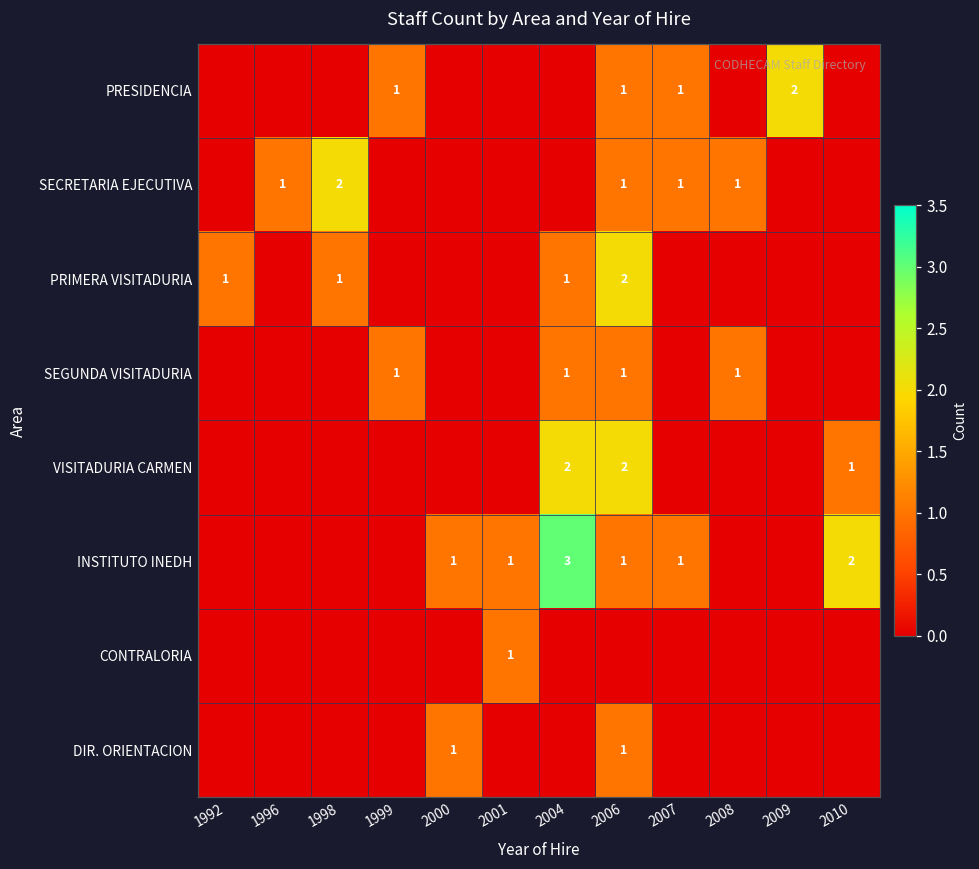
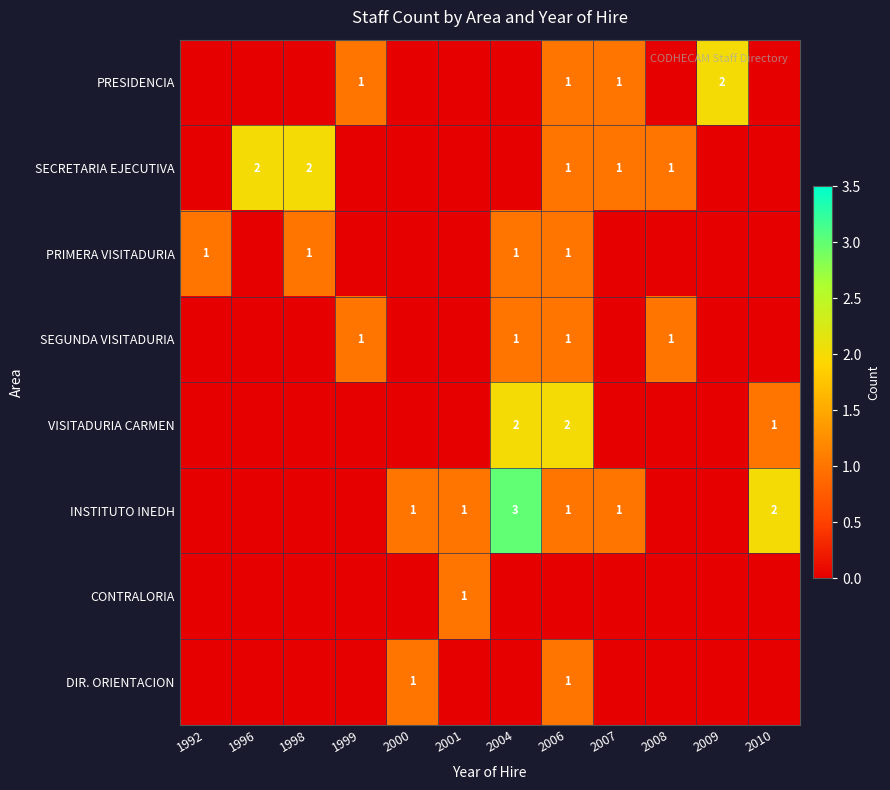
SECRETARIA EJECUTIVA, 1996: 1 -> 2
PRIMERA VISITADURIA, 2006: 2 -> 1
